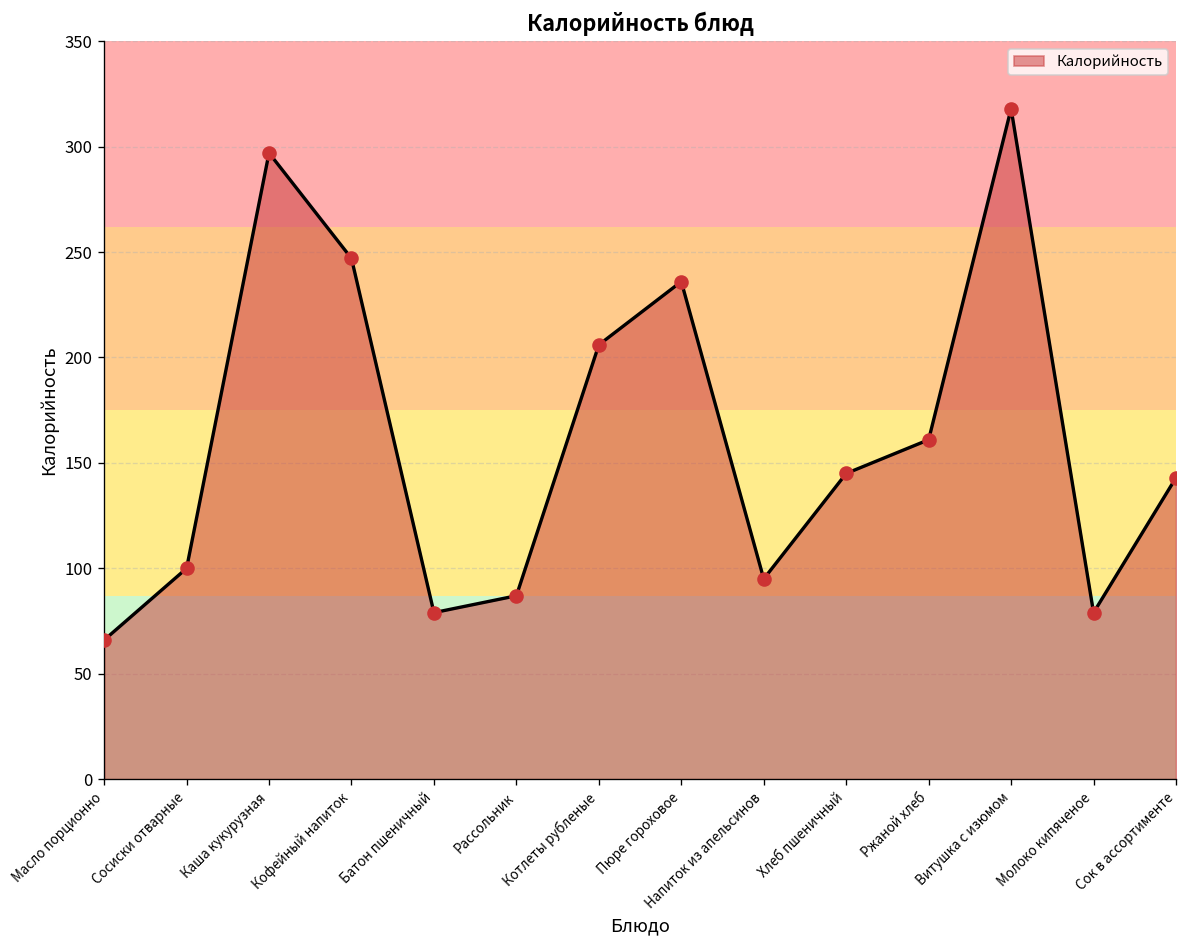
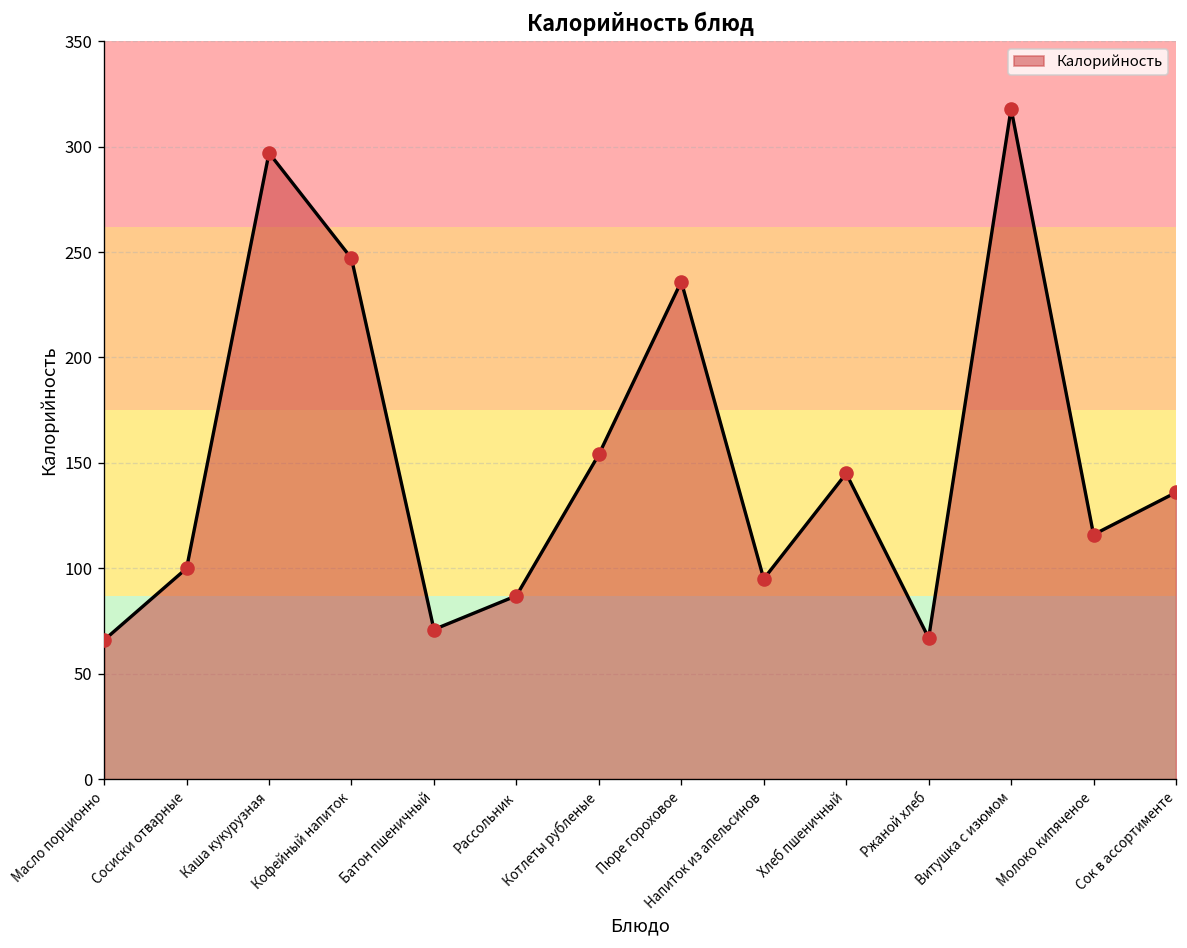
Батон пшеничный: 79 -> 71
Котлеты рубленые: 206 -> 154
Ржаной хлеб: 161 -> 67
Молоко кипяченое: 79 -> 116
Сок в ассортименте: 143 -> 136
